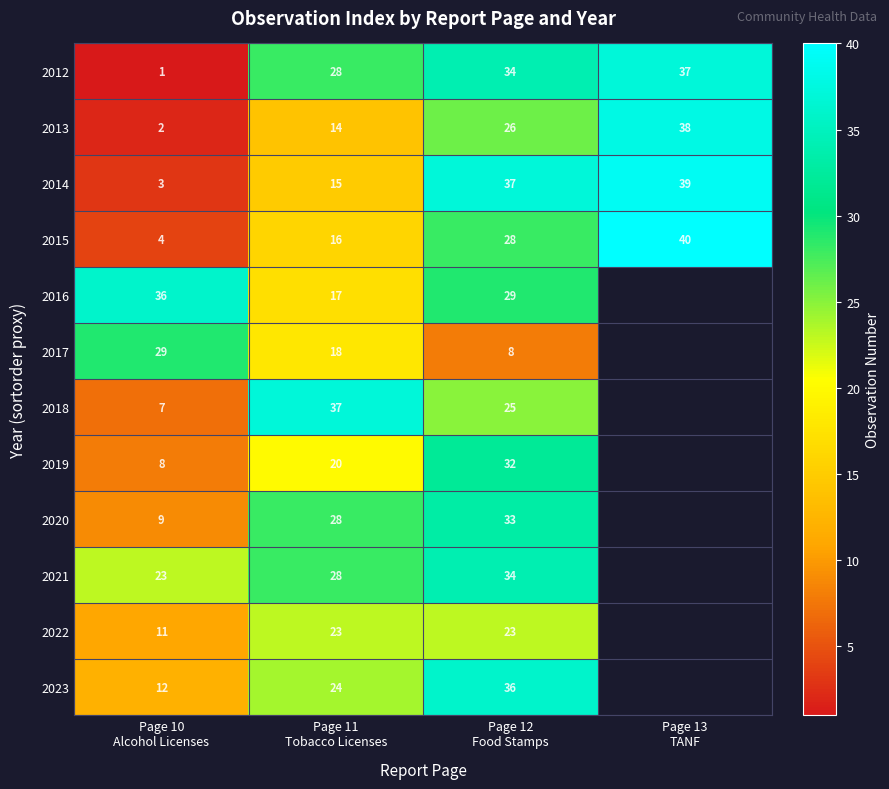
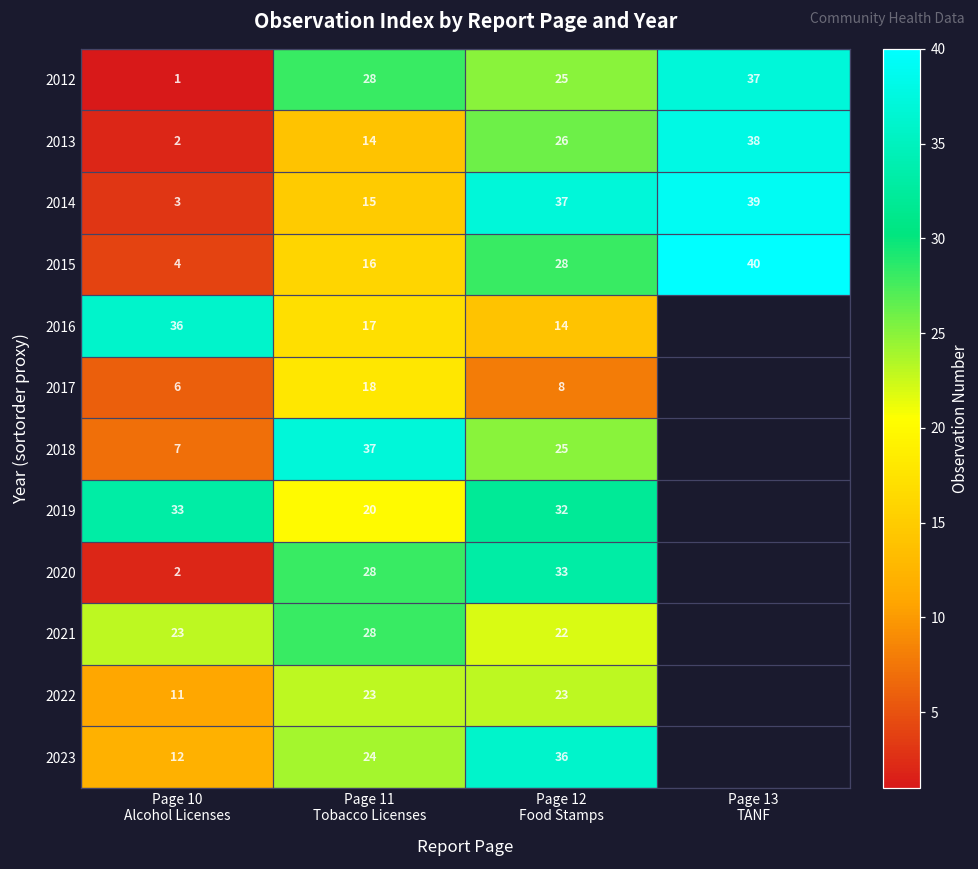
2012, Page 12 Food Stamps: 34 -> 25
2016, Page 12 Food Stamps: 29 -> 14
2017, Page 10 Alcohol Licenses: 29 -> 6
2019, Page 10 Alcohol Licenses: 8 -> 33
2020, Page 10 Alcohol Licenses: 9 -> 2
2021, Page 12 Food Stamps: 34 -> 22
